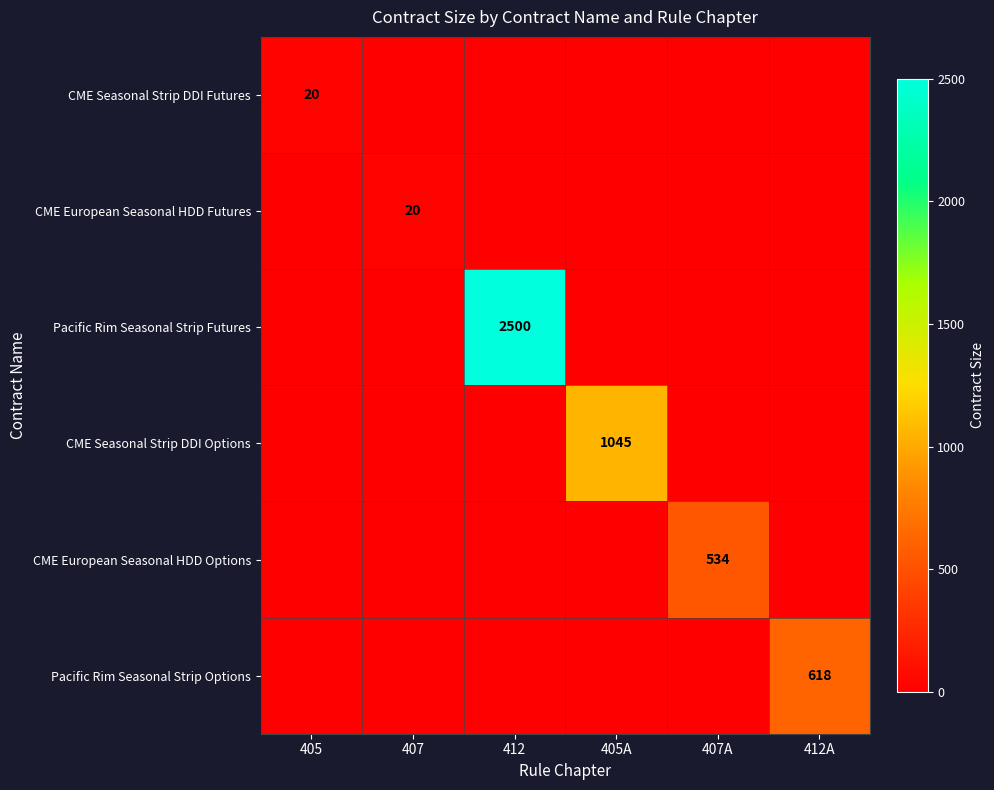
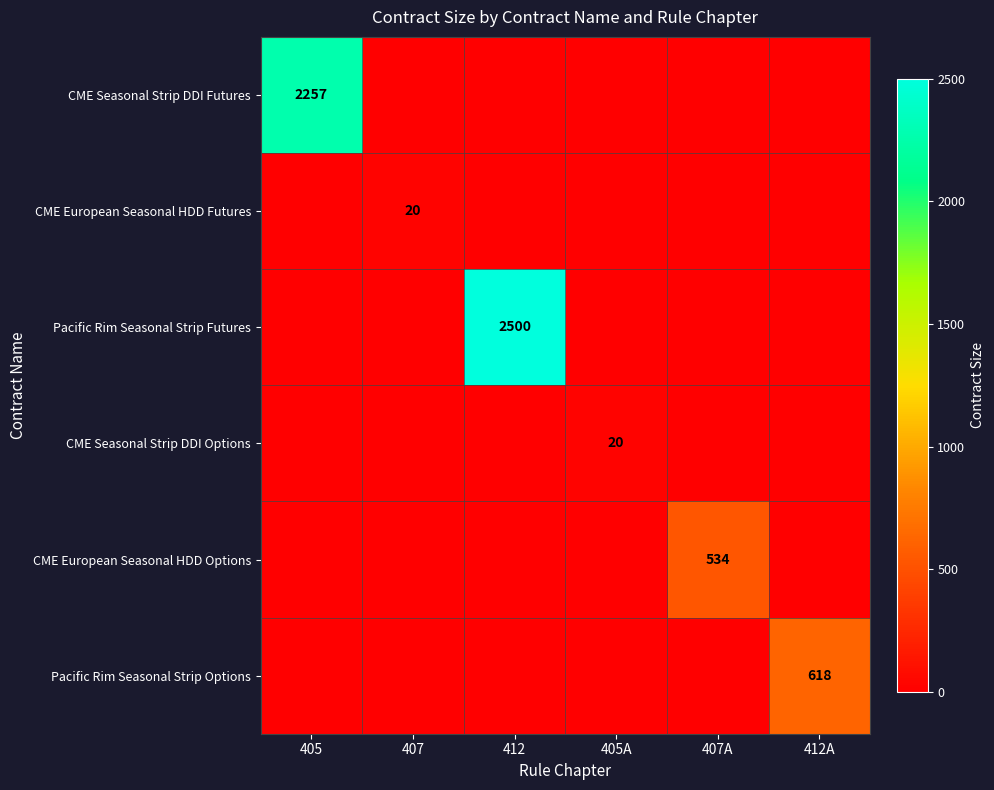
CME Seasonal Strip DDI Futures, 405: 20 -> 2257
CME Seasonal Strip DDI Options, 405A: 1045 -> 20
